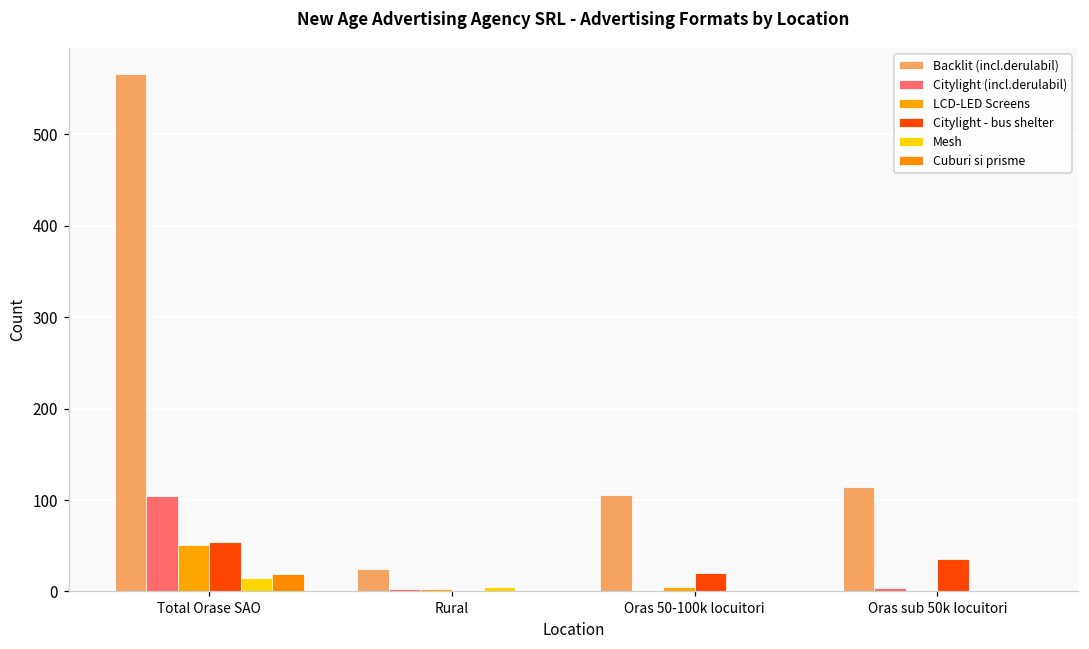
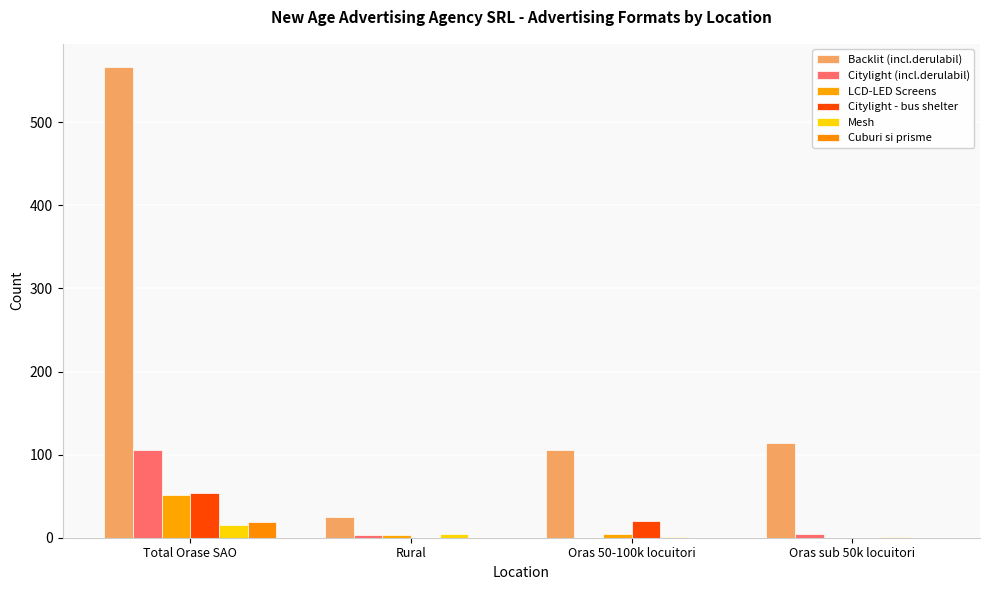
Citylight - bus shelter, Oras sub 50k locuitori: 40 -> 0
